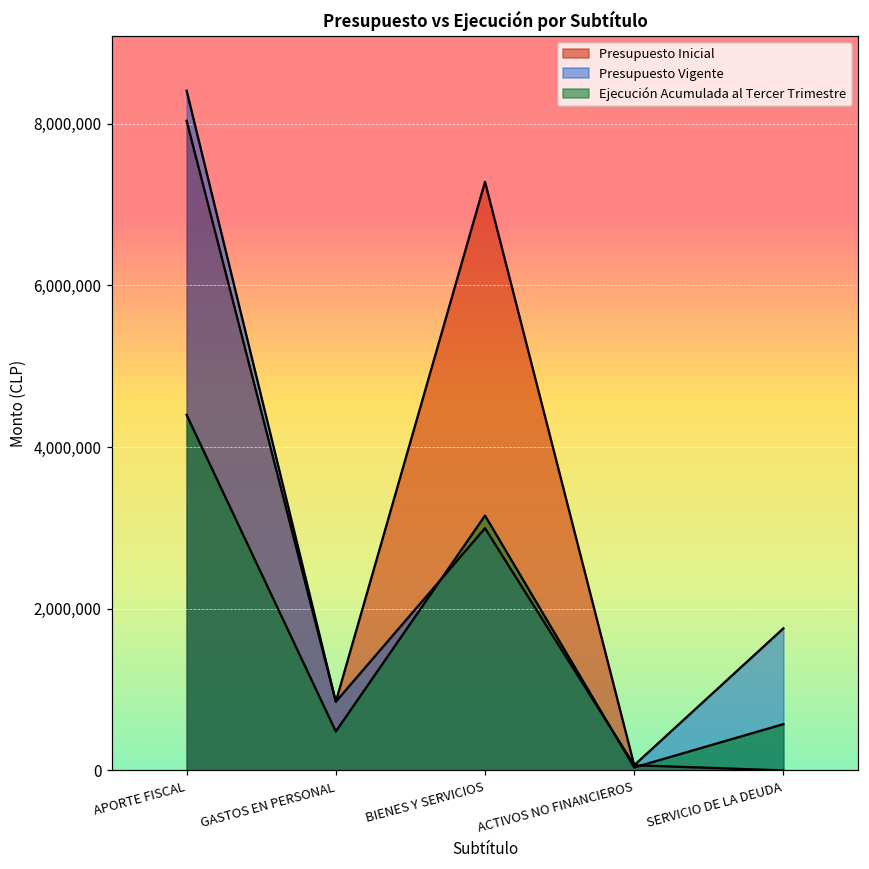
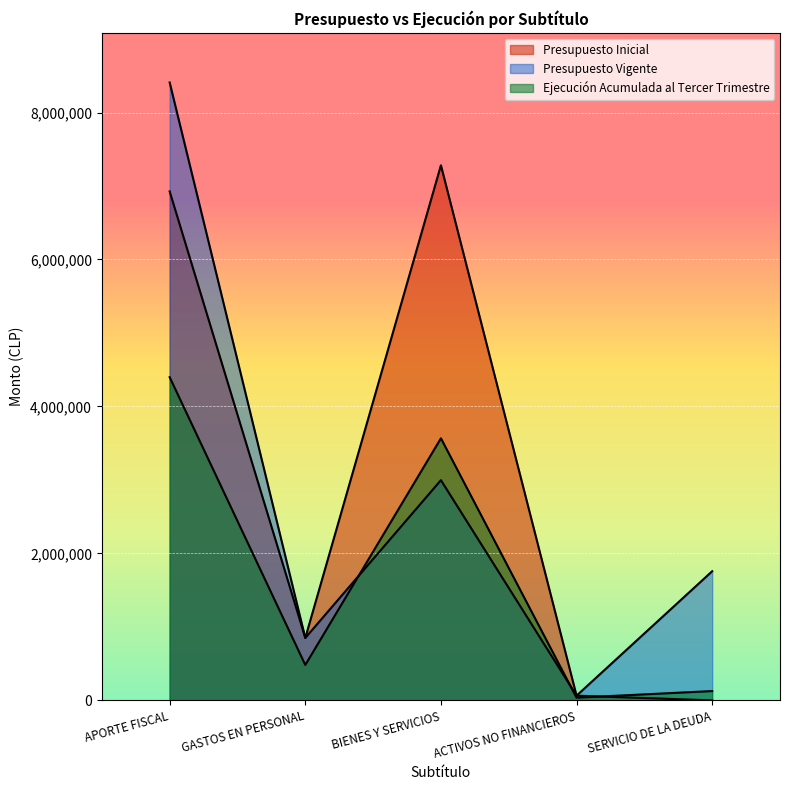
Presupuesto Inicial, APORTE FISCAL: 8,000,000 -> 6,900,000
Ejecución Acumulada al Tercer Trimestre, BIENES Y SERVICIOS: 3,200,000 -> 3,600,000
Ejecución Acumulada al Tercer Trimestre, SERVICIO DE LA DEUDA: 600,000 -> 100,000
